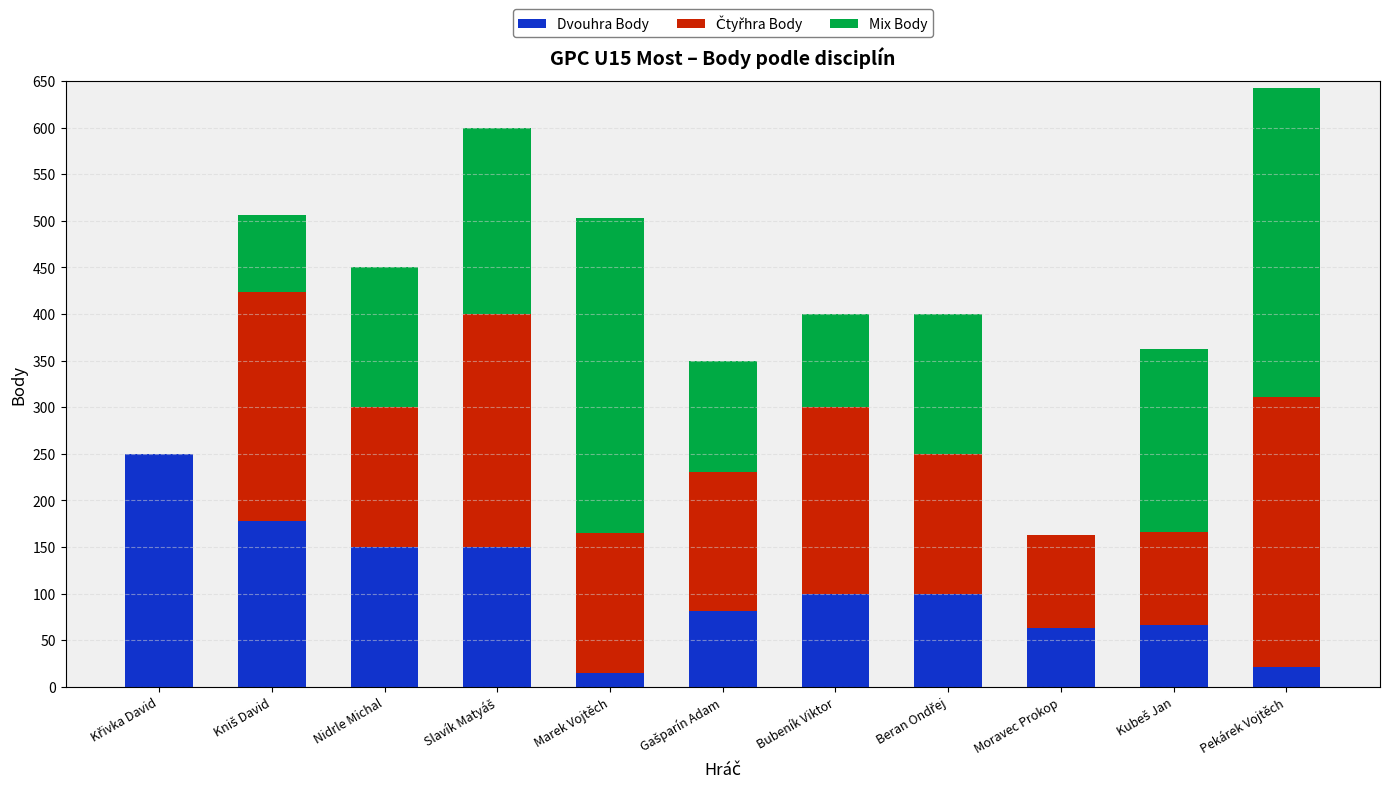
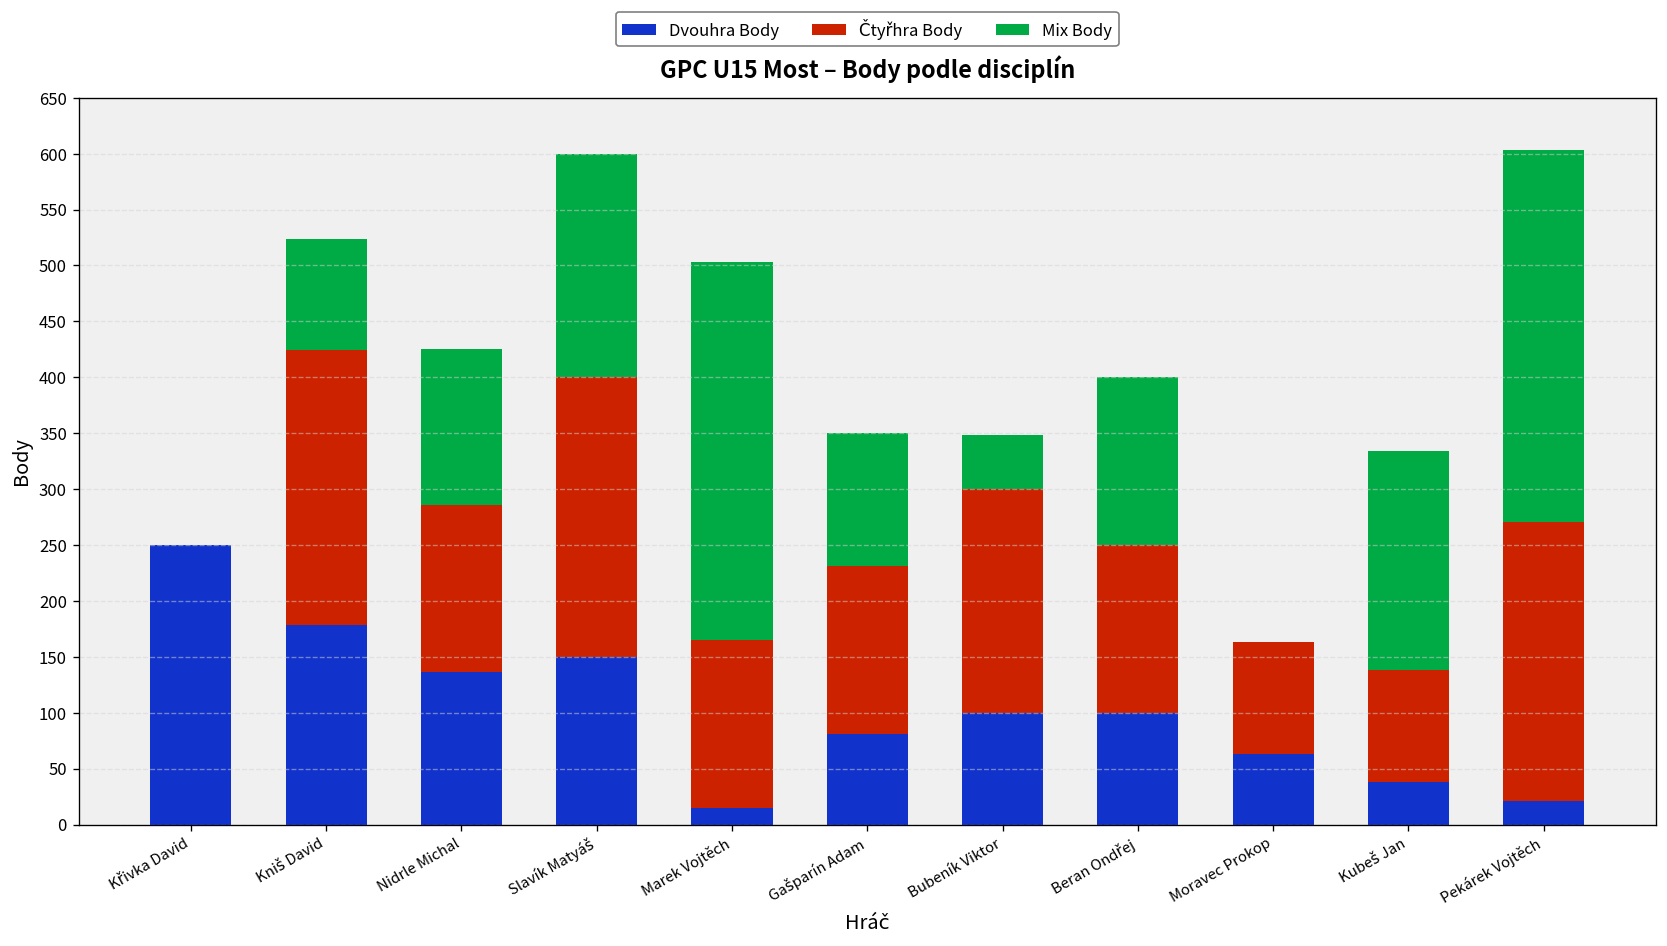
Mix Body, Kniš David: 80 -> 100
Dvouhra Body, Nidrle Michal: 150 -> 140
Mix Body, Nidrle Michal: 150 -> 140
Mix Body, Bubeník Viktor: 100 -> 50
Dvouhra Body, Kubeš Jan: 70 -> 40
Čtyřhra Body, Pekárek Vojtěch: 290 -> 250
